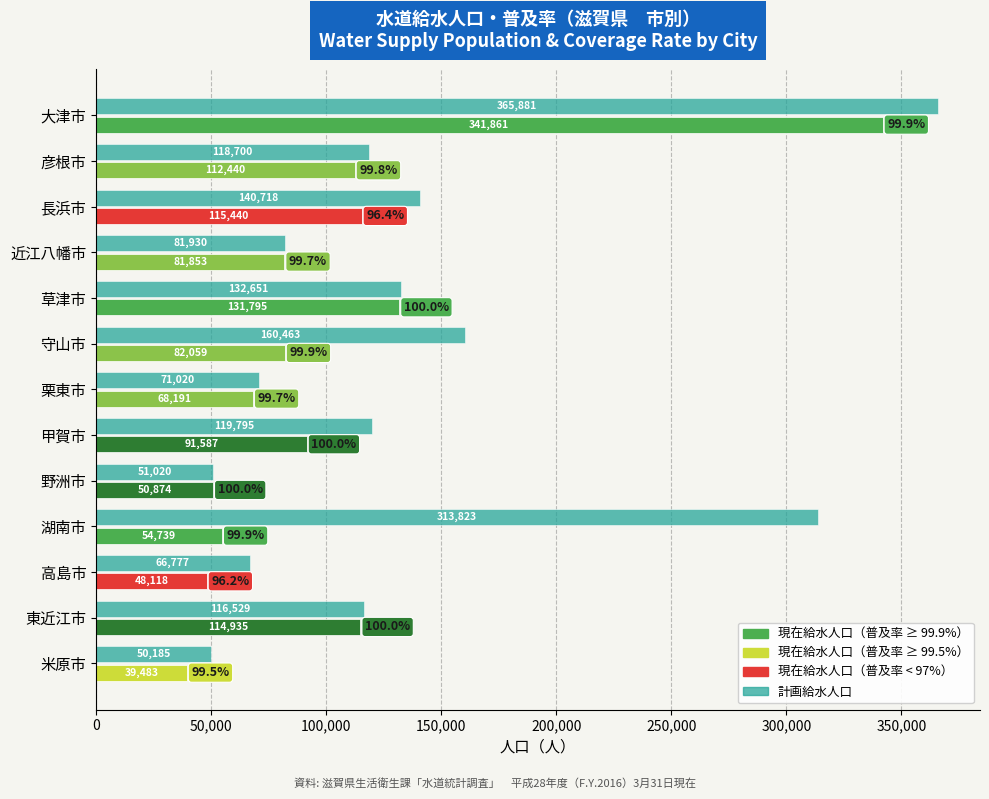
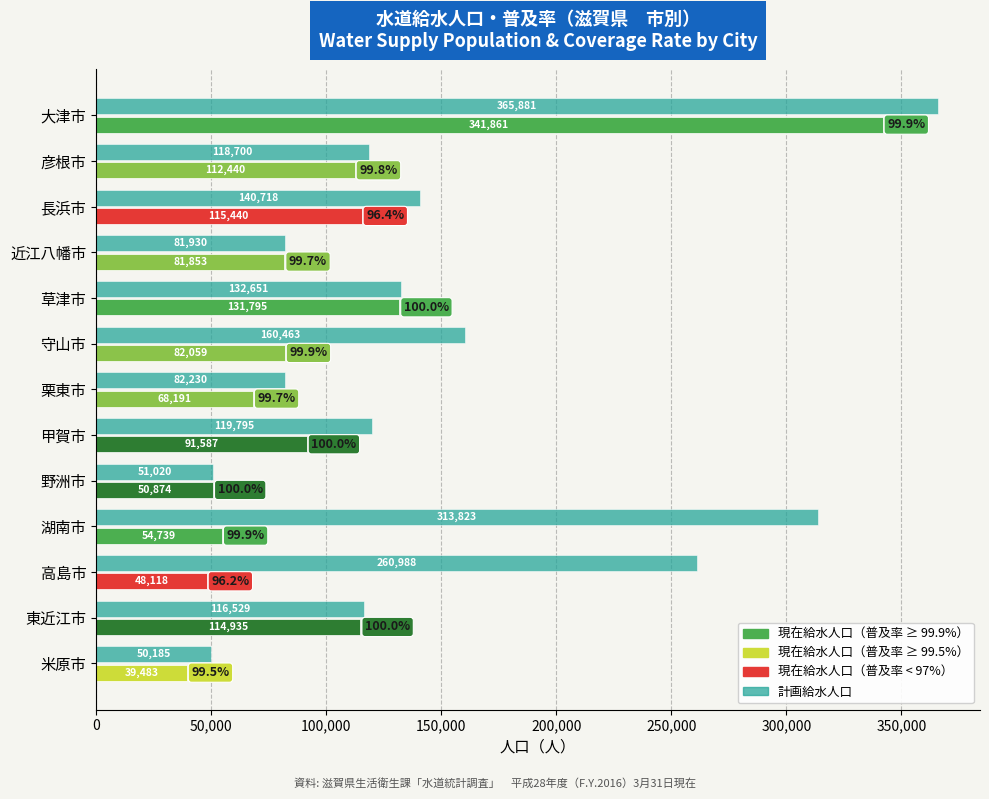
計画給水人口, 栗東市: 71,020 -> 82,230
計画給水人口, 高島市: 66,777 -> 260,988
